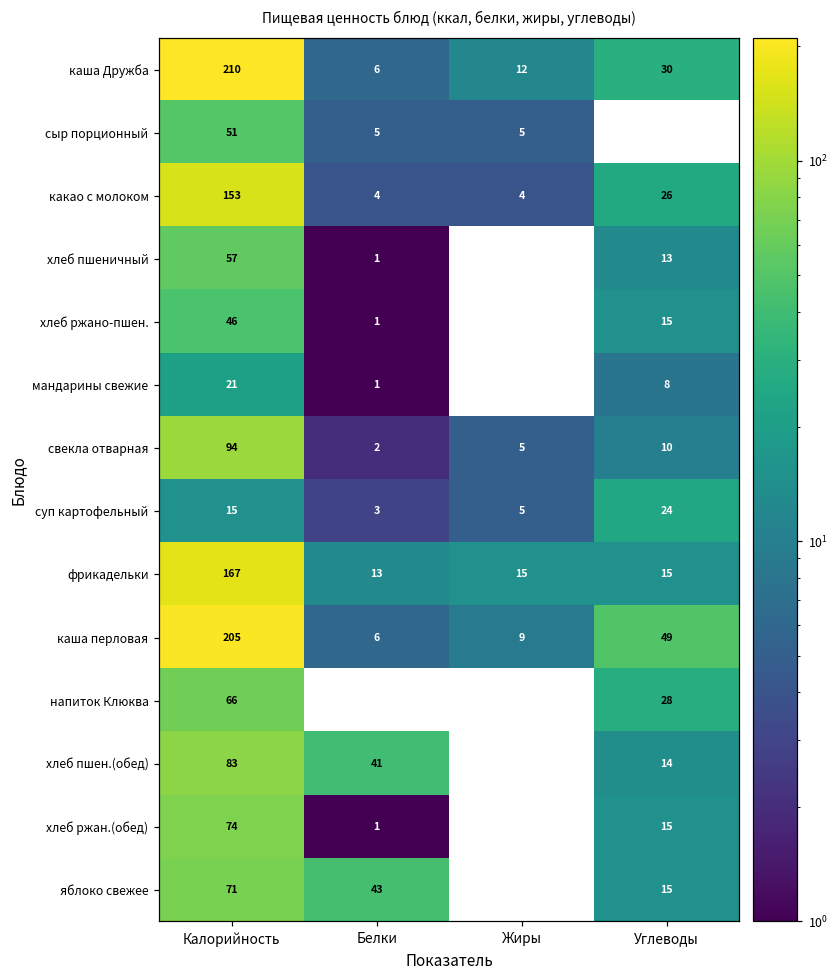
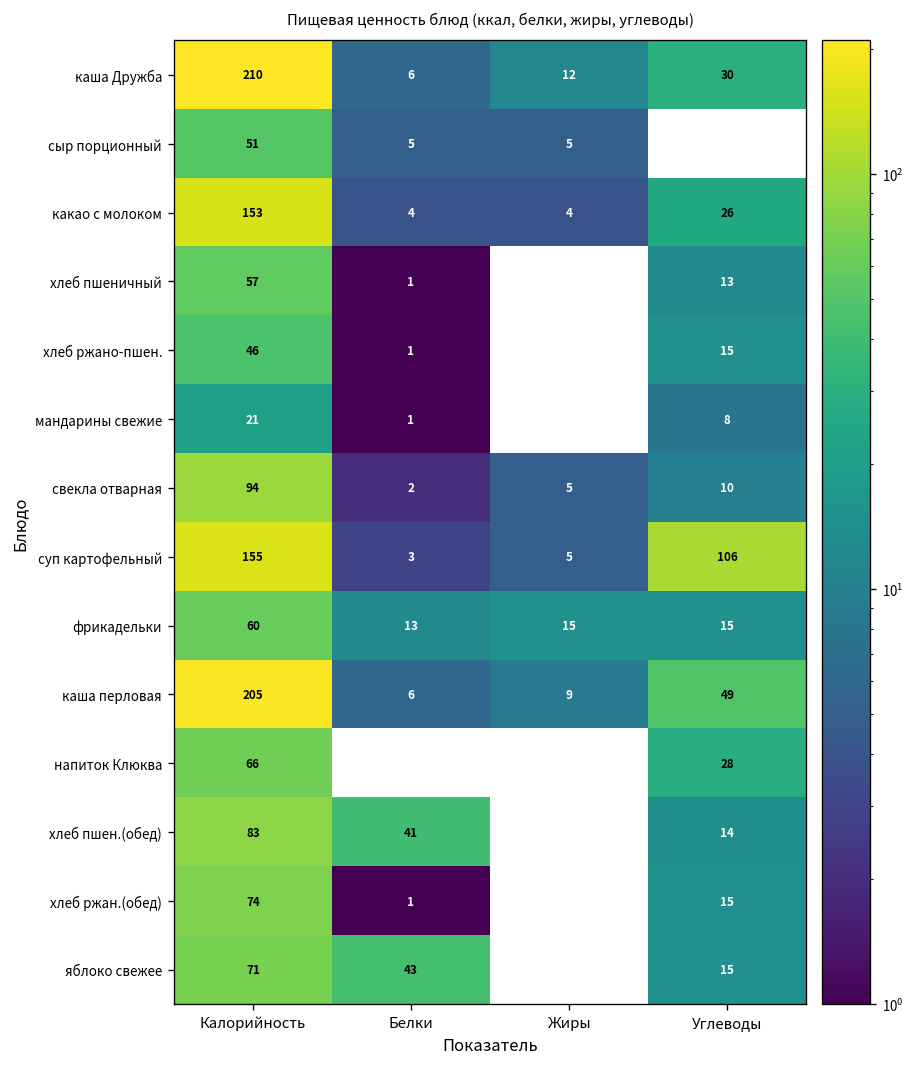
суп картофельный, Калорийность: 15 -> 155
суп картофельный, Углеводы: 24 -> 106
фрикадельки, Калорийность: 167 -> 60
